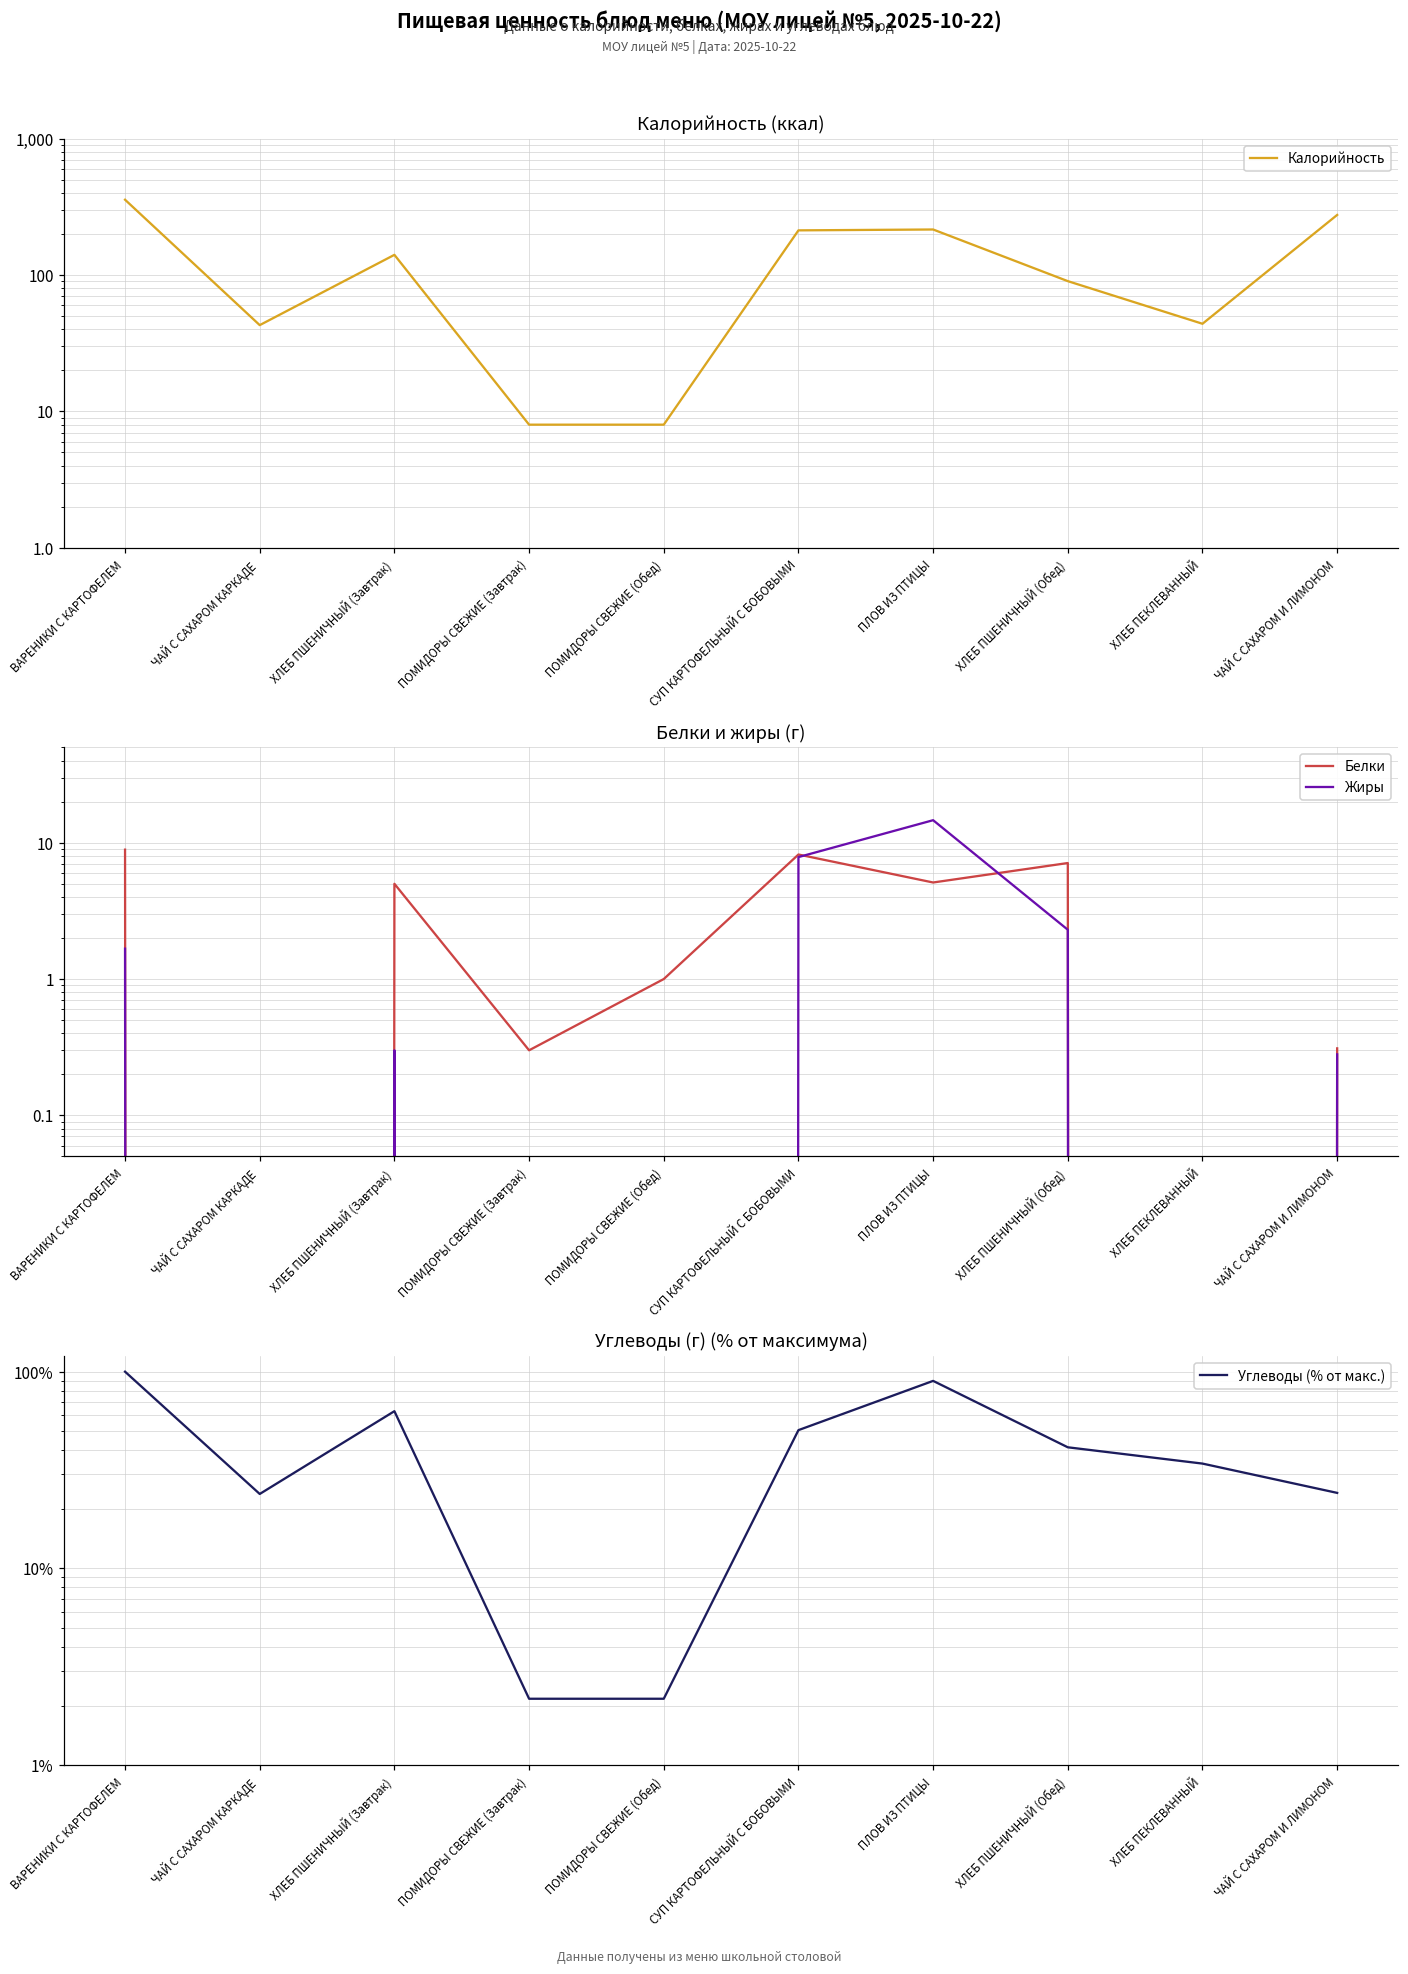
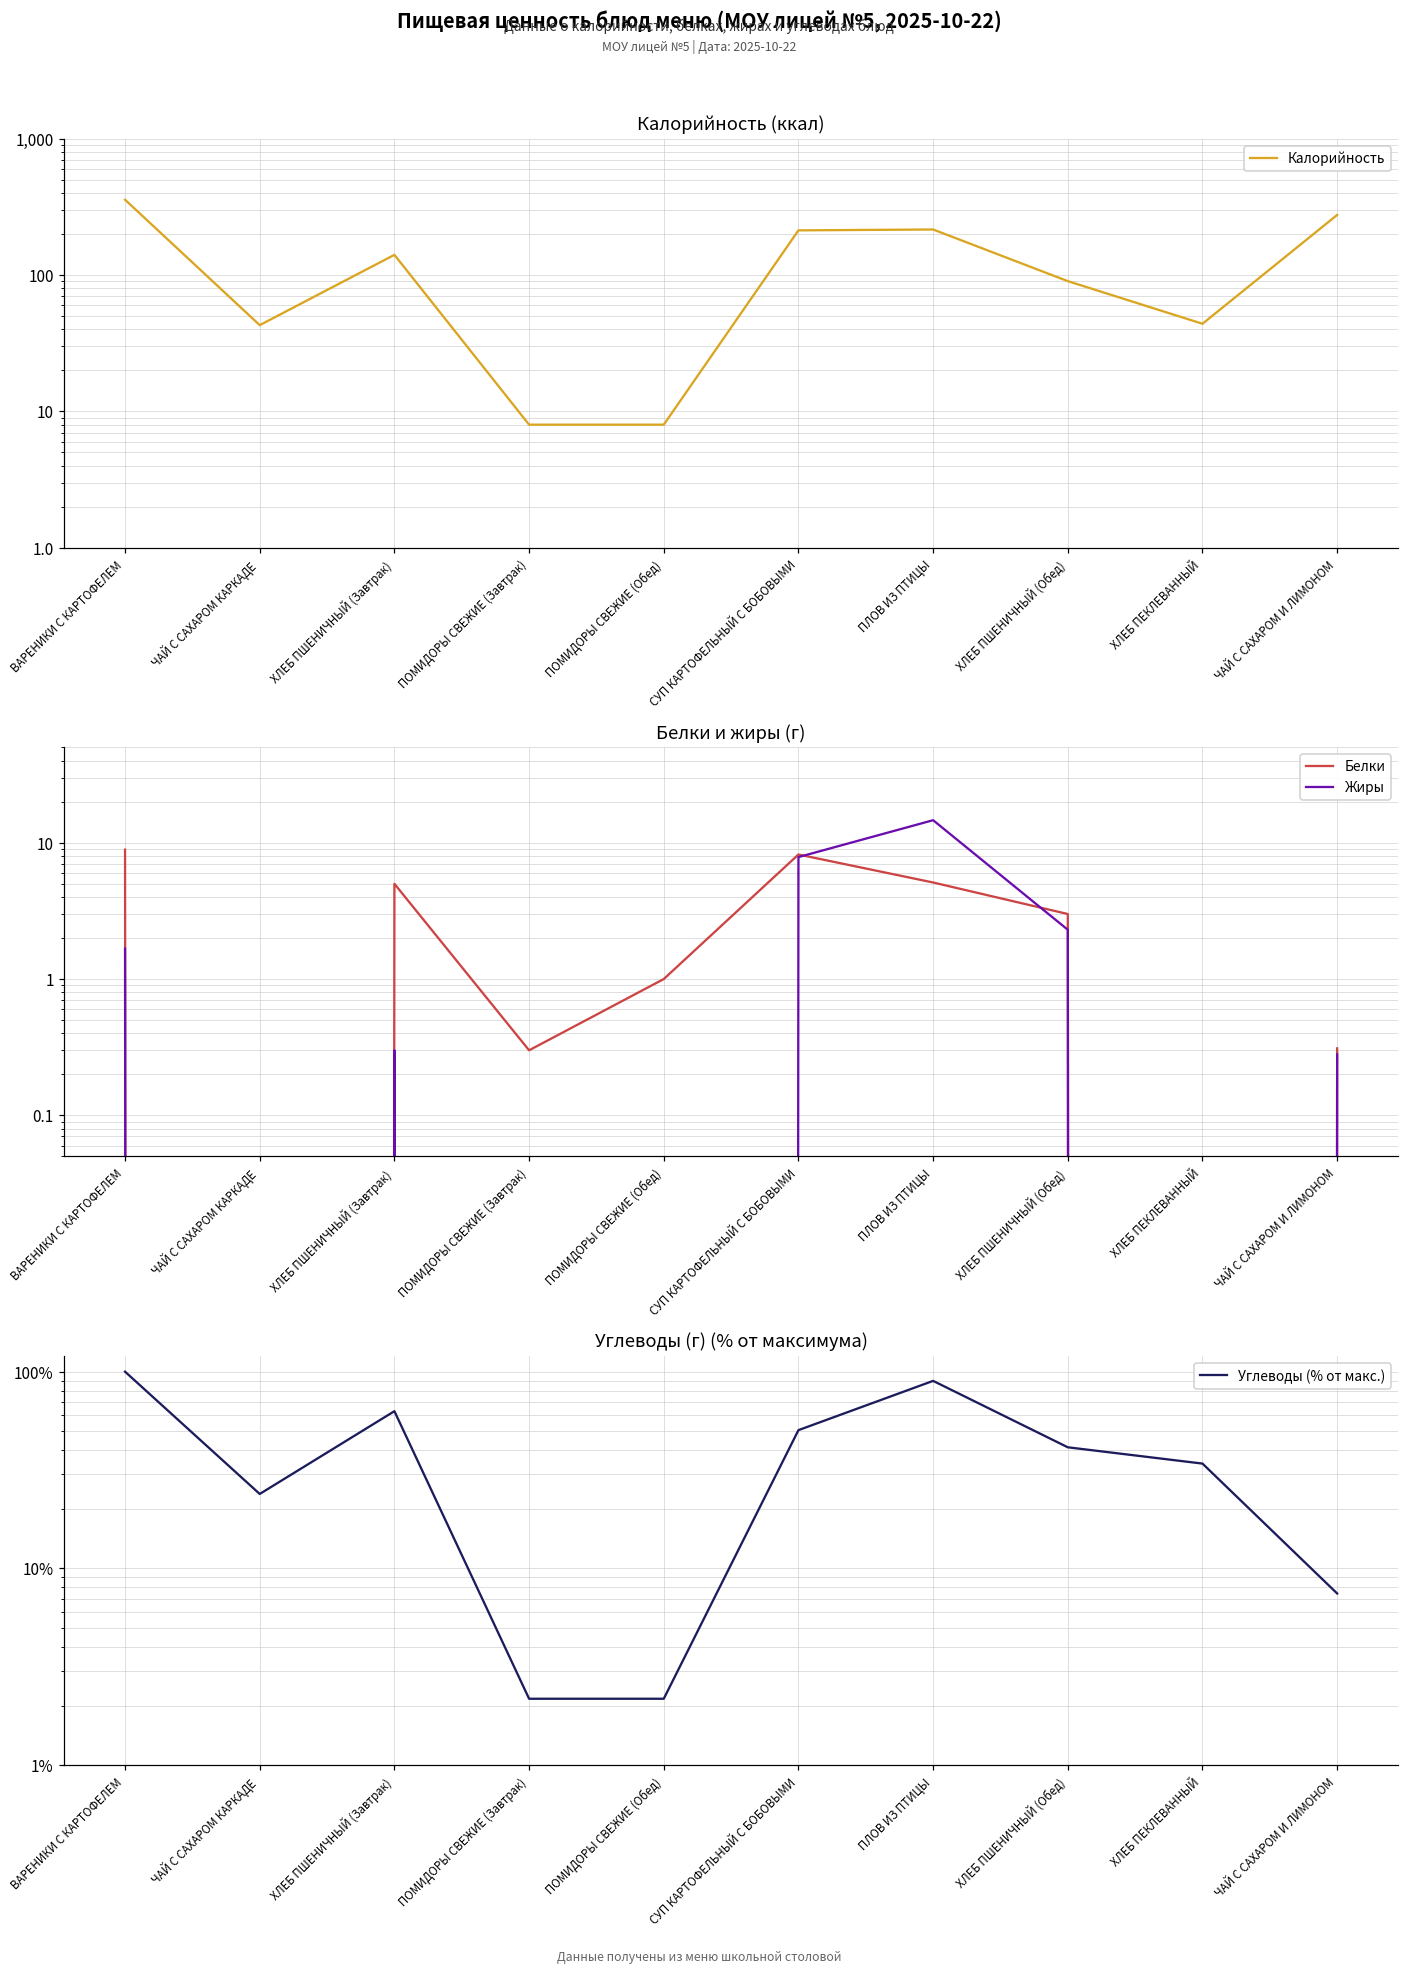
Белки и жиры (г), Белки, ХЛЕБ ПШЕНИЧНЫЙ (Обед): 7 -> 3.0
Углеводы (г) (% от максимума), ЧАЙ С САХАРОМ И ЛИМОНОМ: 24% -> 7.4%
